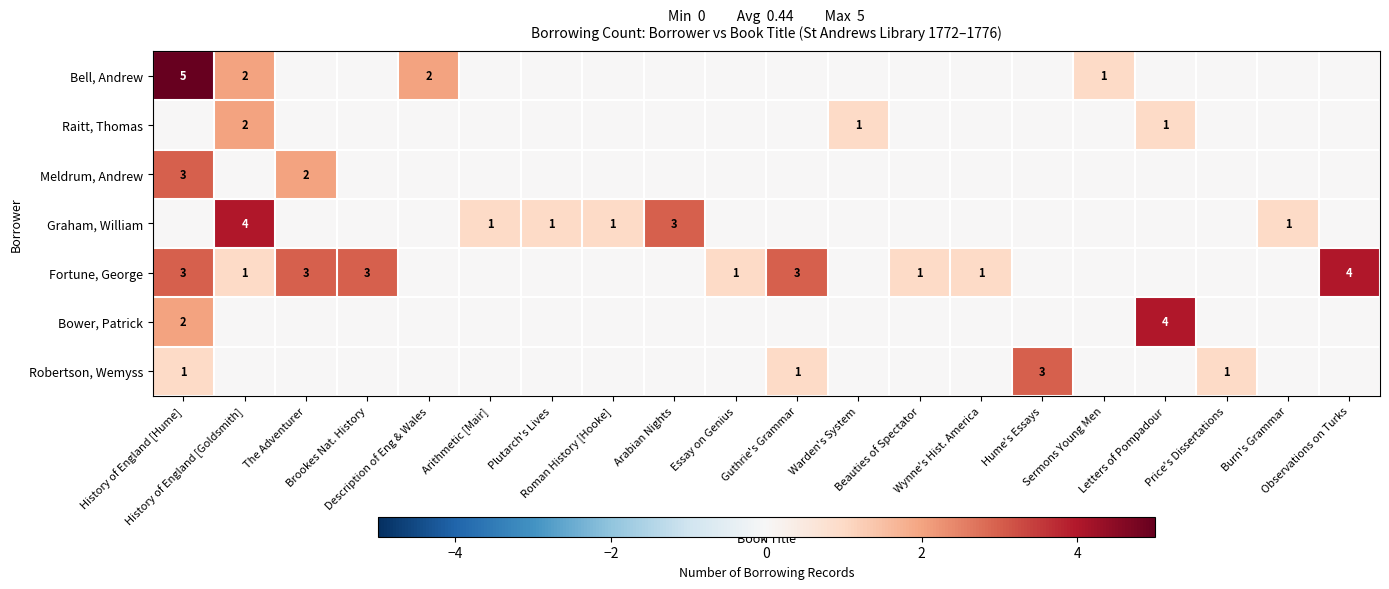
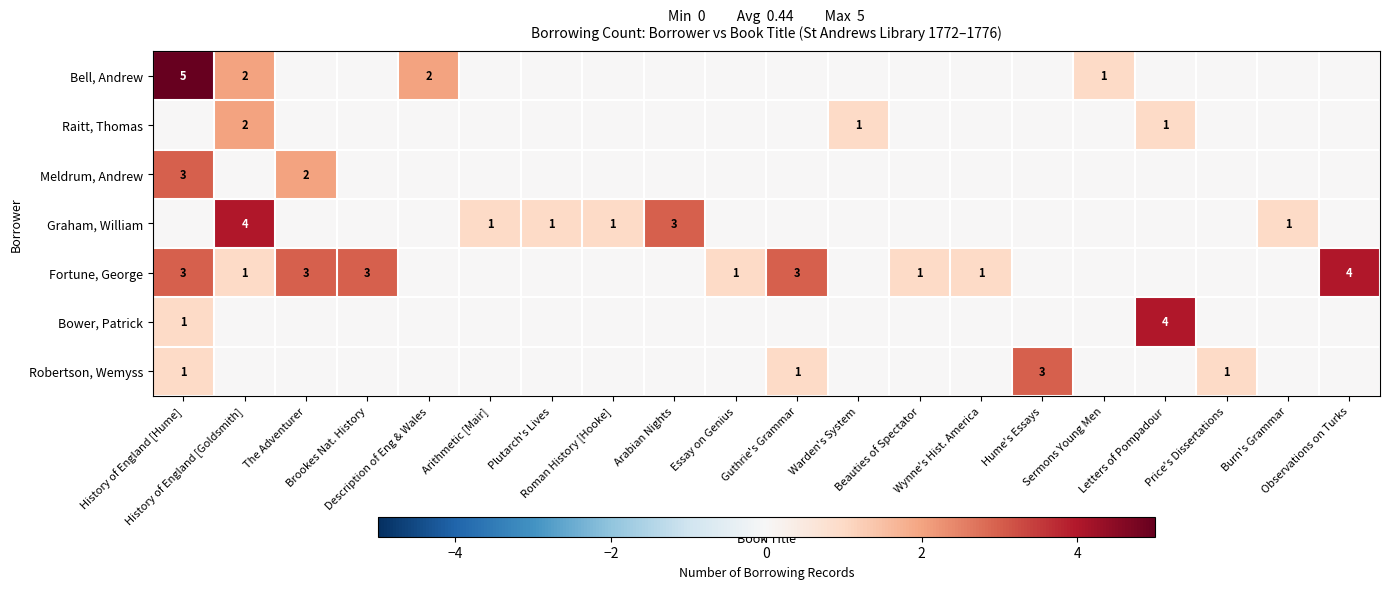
Bower, Patrick, History of England [Hume]: 2 -> 1
